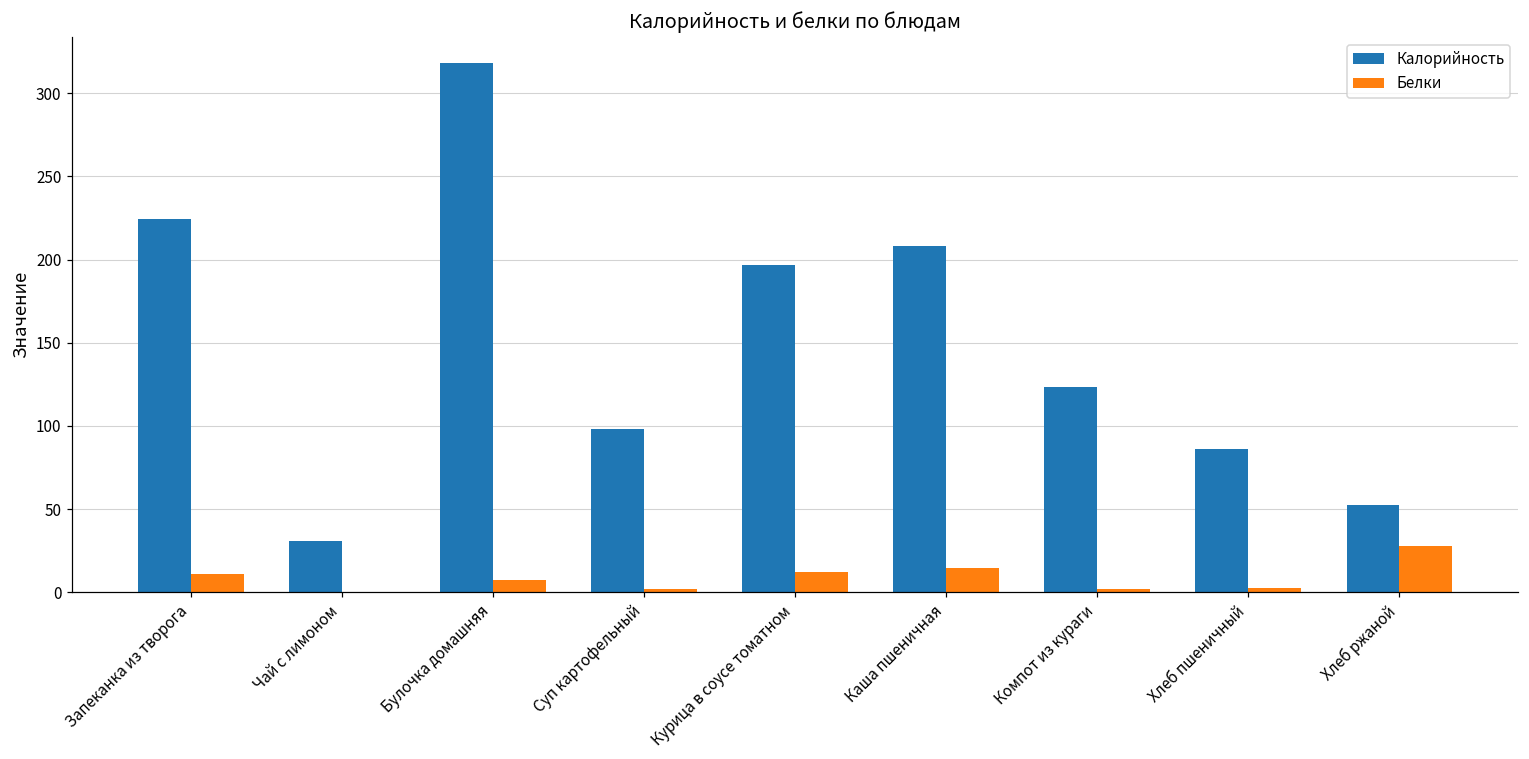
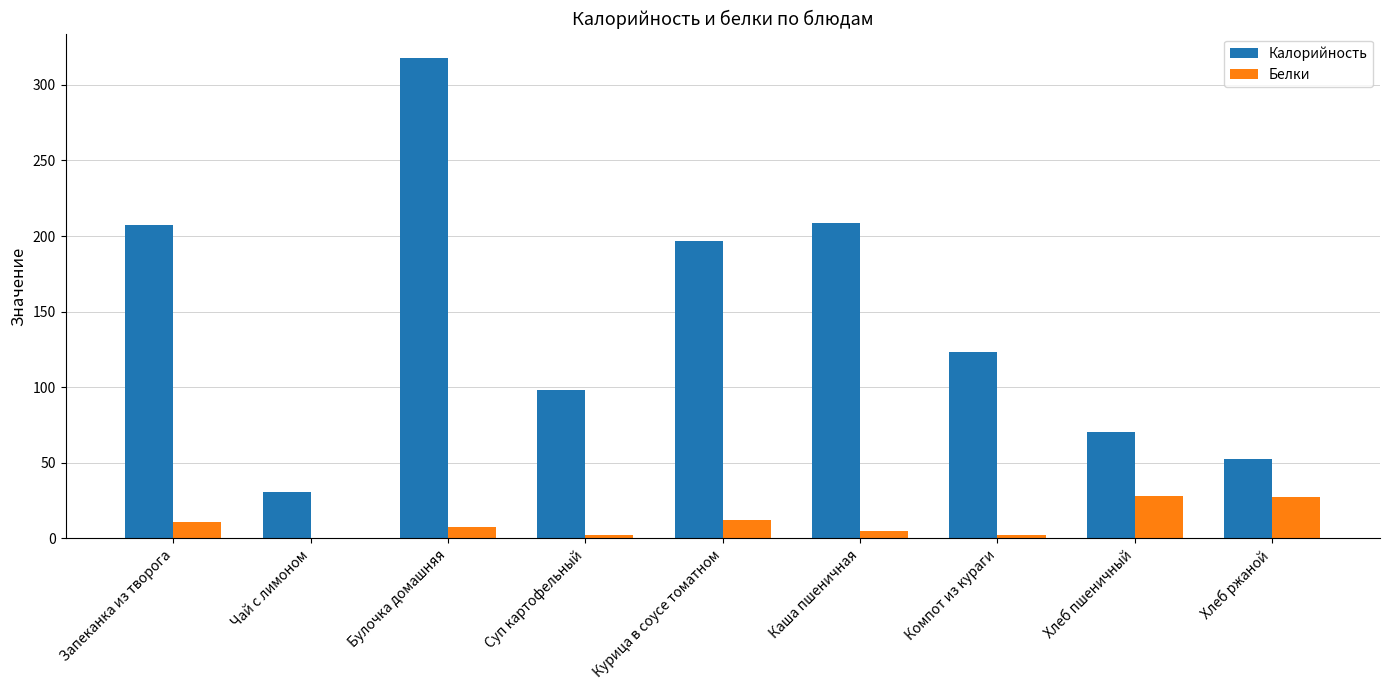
Калорийность, Запеканка из творога: 225 -> 207
Белки, Каша пшеничная: 15 -> 5
Калорийность, Хлеб пшеничный: 86 -> 71
Белки, Хлеб пшеничный: 2 -> 28
